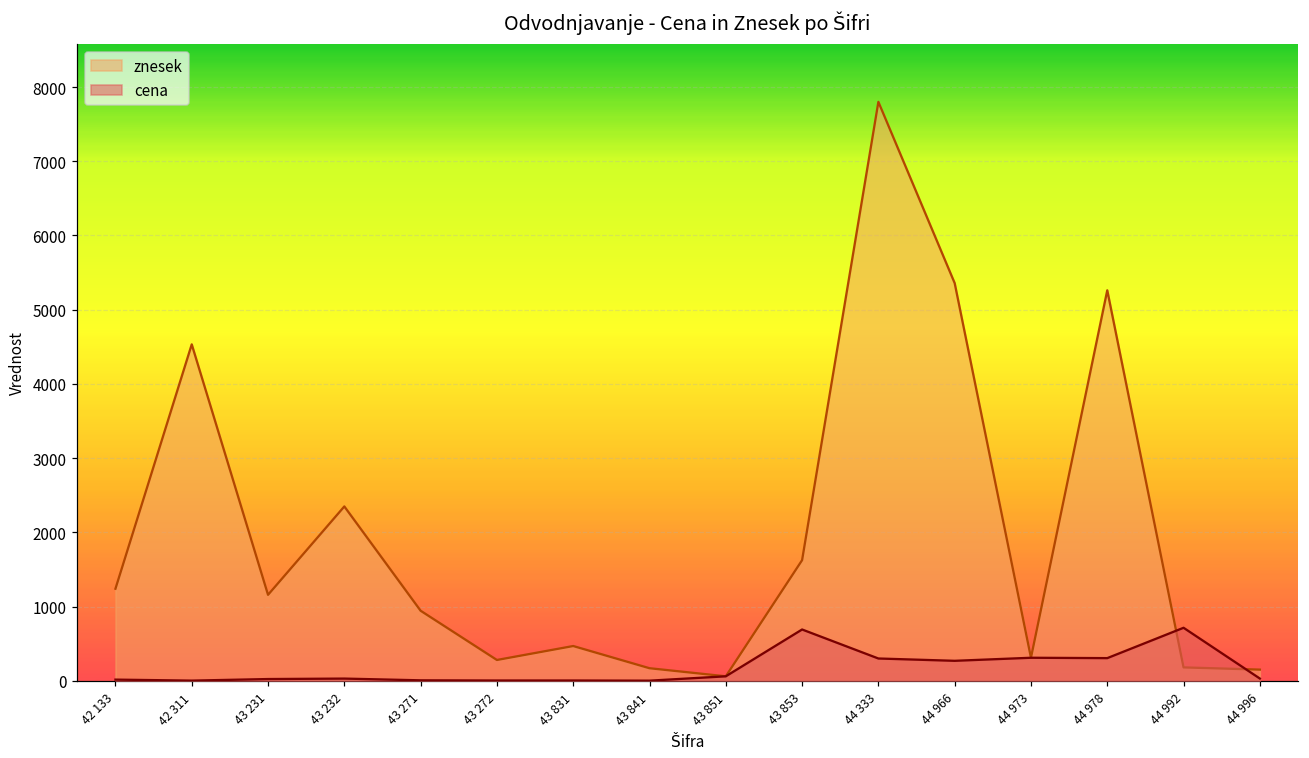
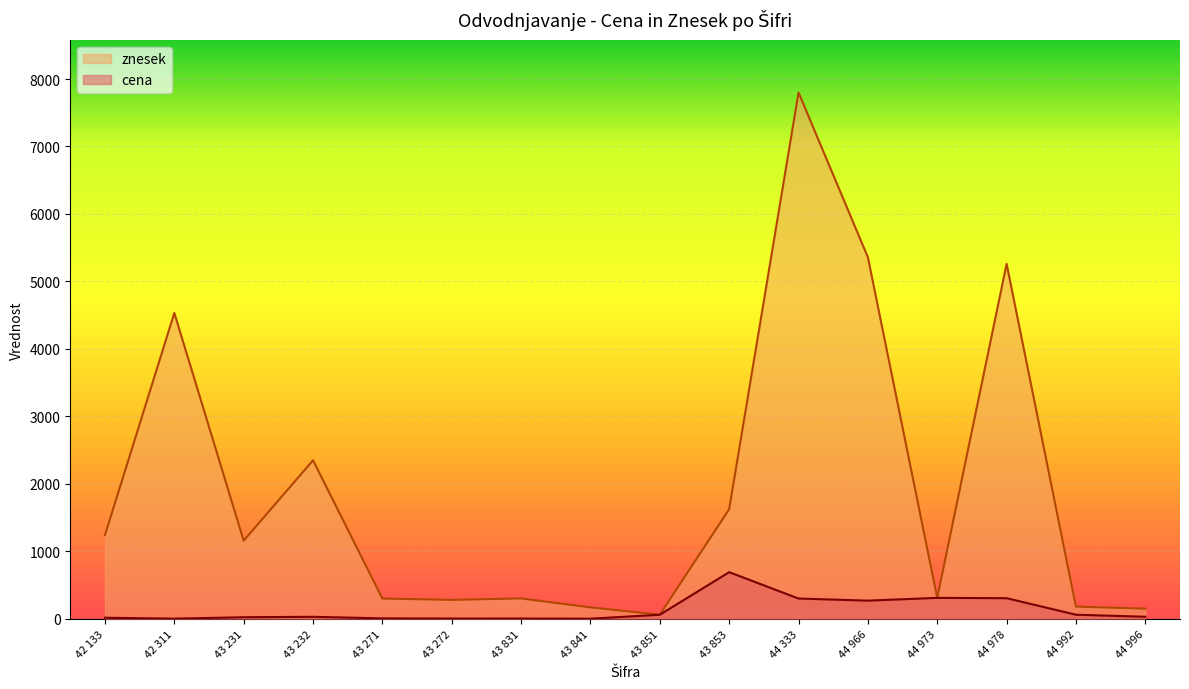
znesek, 43 271: 900 -> 300
znesek, 43 831: 500 -> 300
cena, 44 992: 700 -> 100
